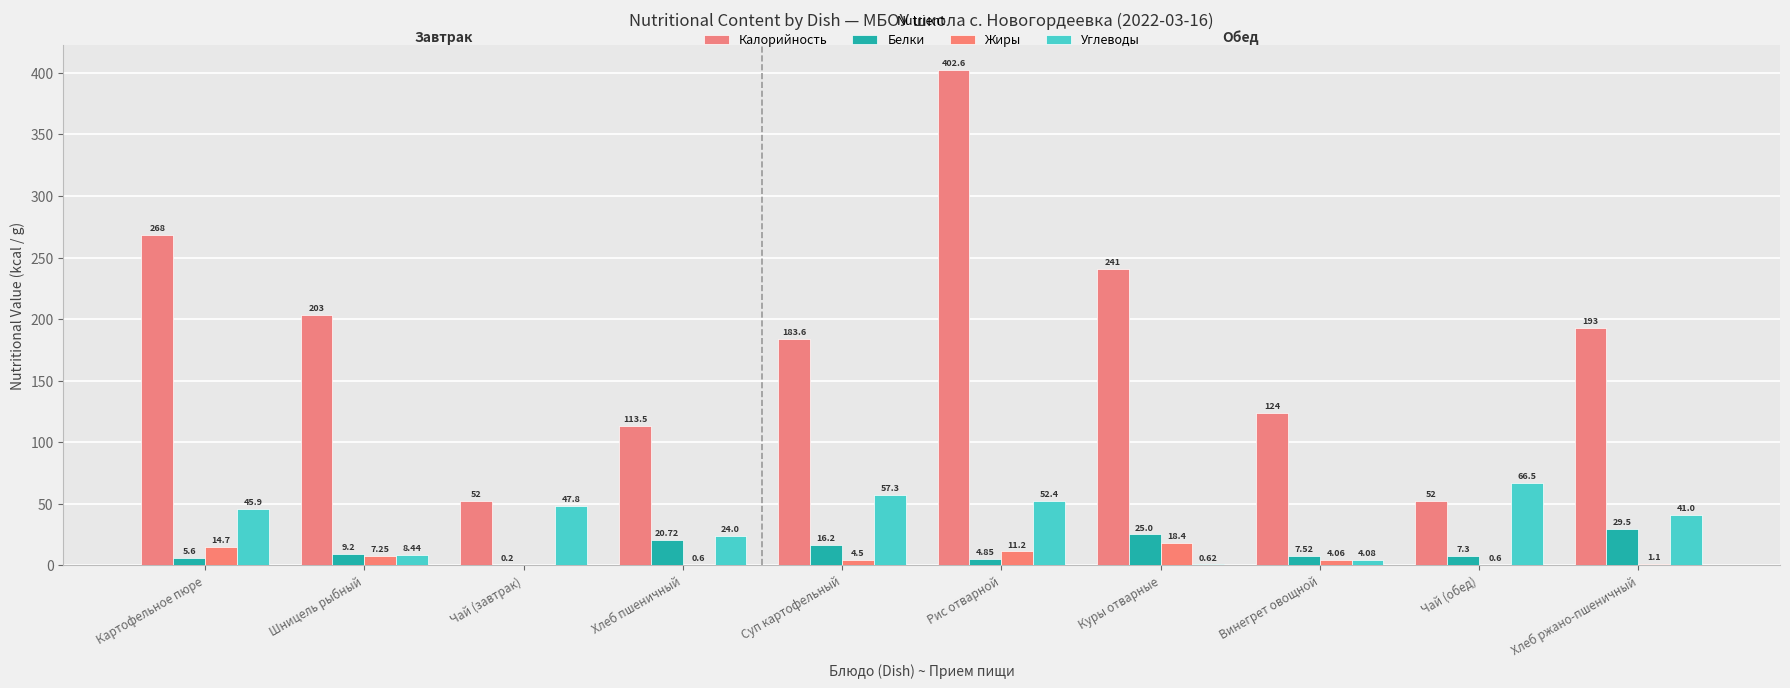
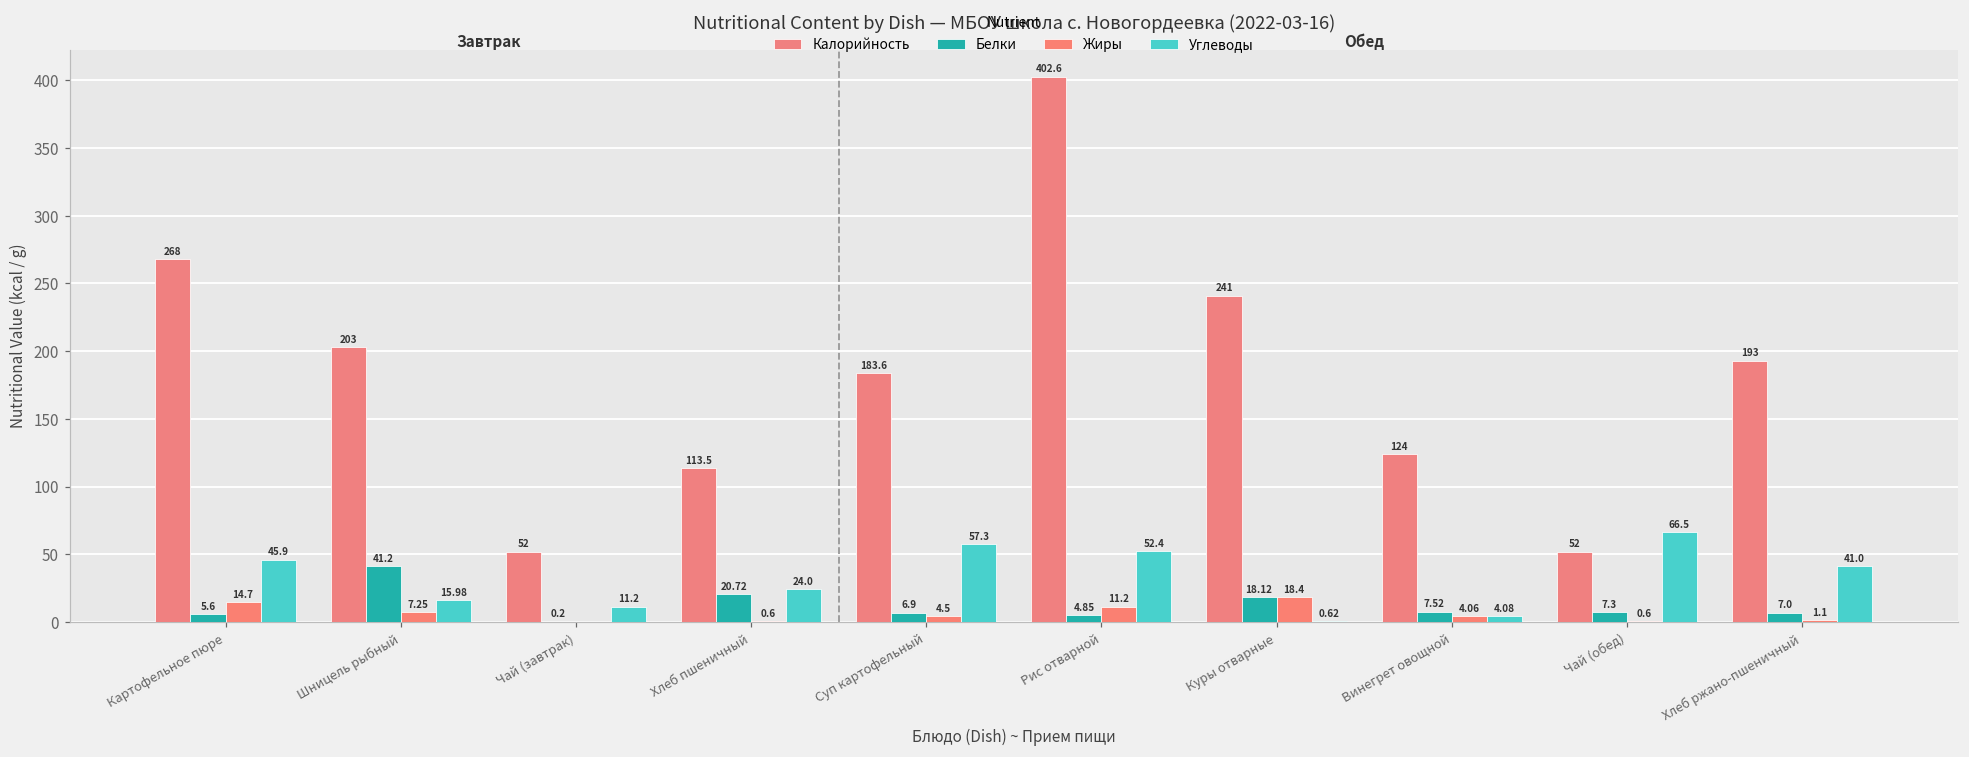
Белки, Шницель рыбный: 9.2 -> 41.2
Углеводы, Шницель рыбный: 8.44 -> 15.98
Углеводы, Чай (завтрак): 47.8 -> 11.2
Белки, Суп картофельный: 16.2 -> 6.9
Белки, Куры отварные: 25.0 -> 18.12
Белки, Хлеб ржано-пшеничный: 29.5 -> 7.0
